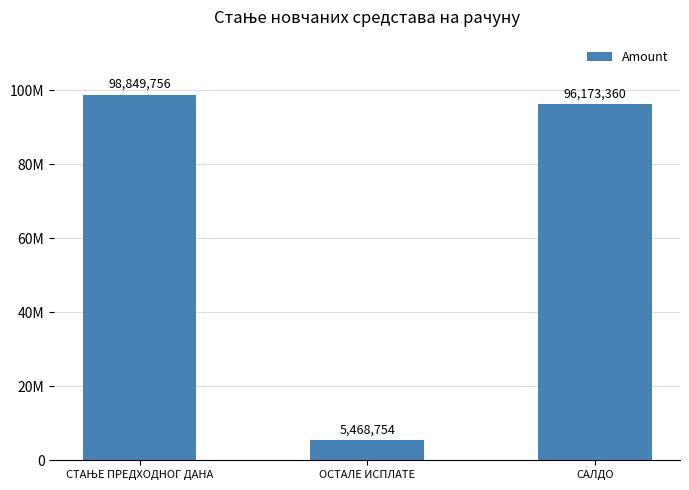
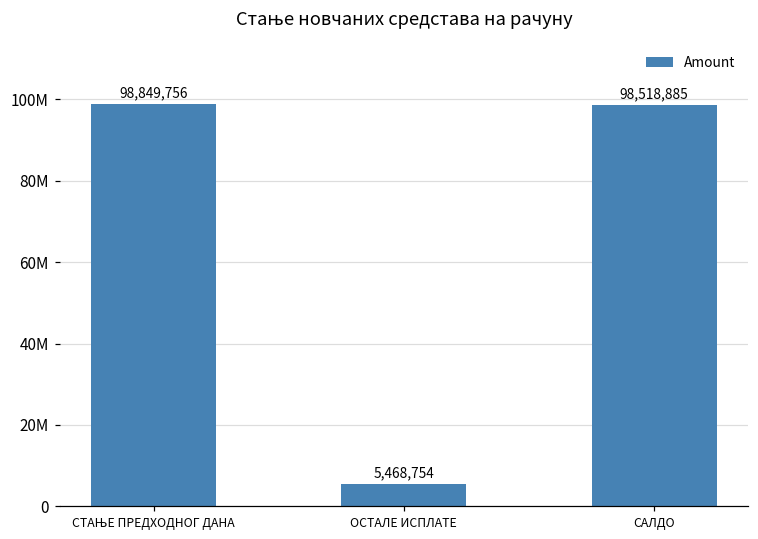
САЛДО: 96,173,360 -> 98,518,885
